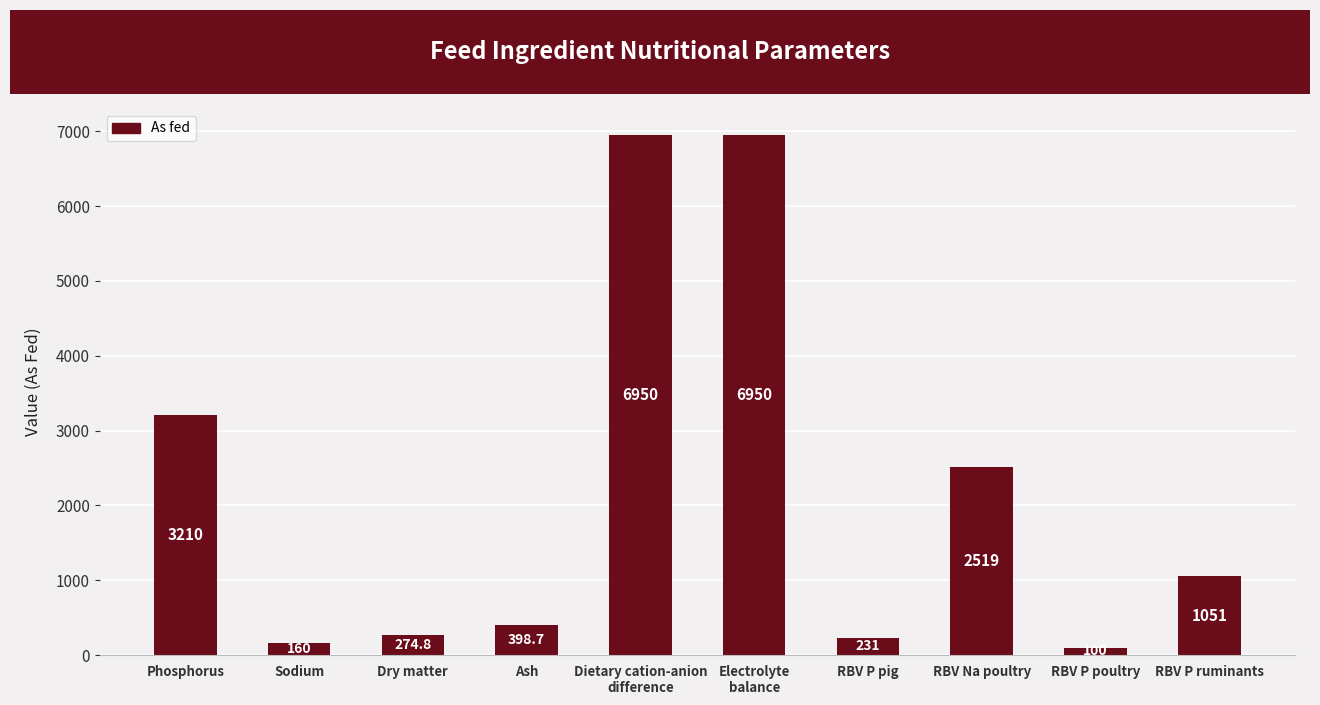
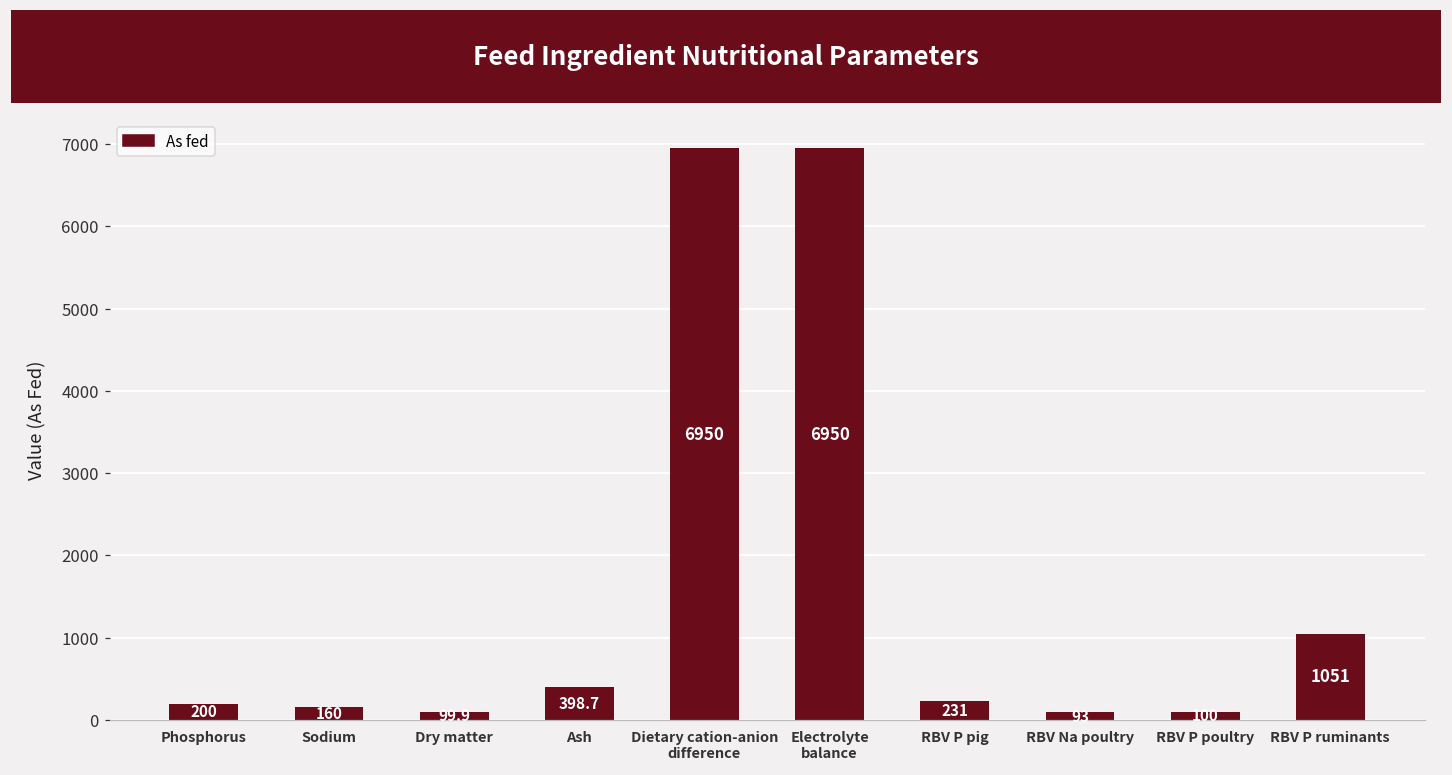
Phosphorus: 3210 -> 200
Dry matter: 300 -> 100
RBV Na poultry: 2500 -> 100
